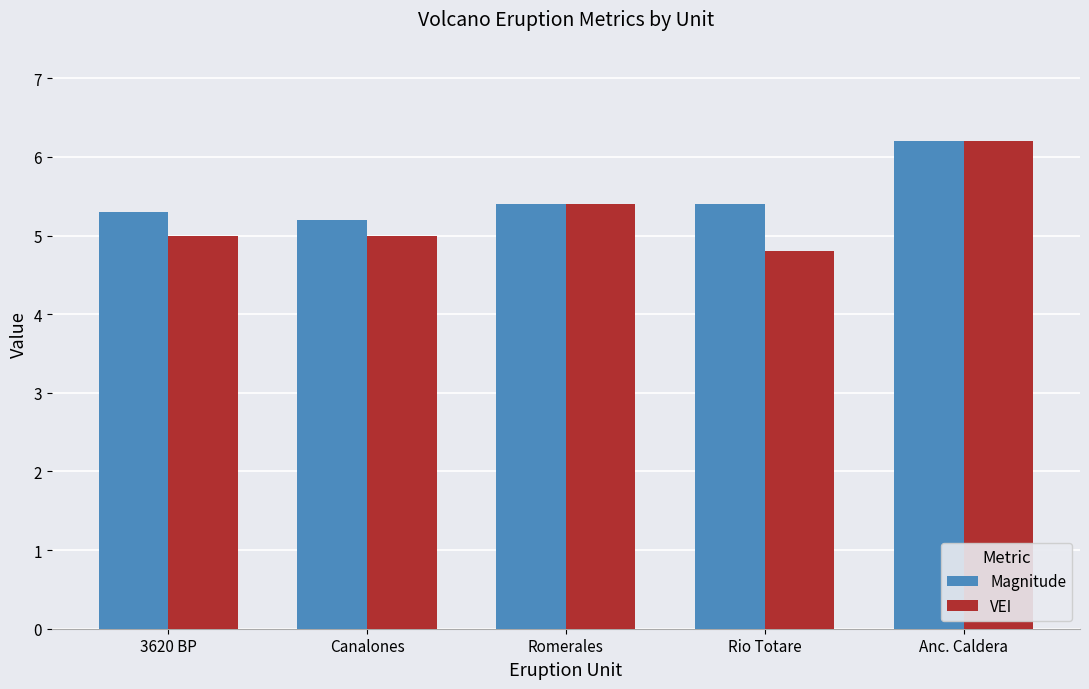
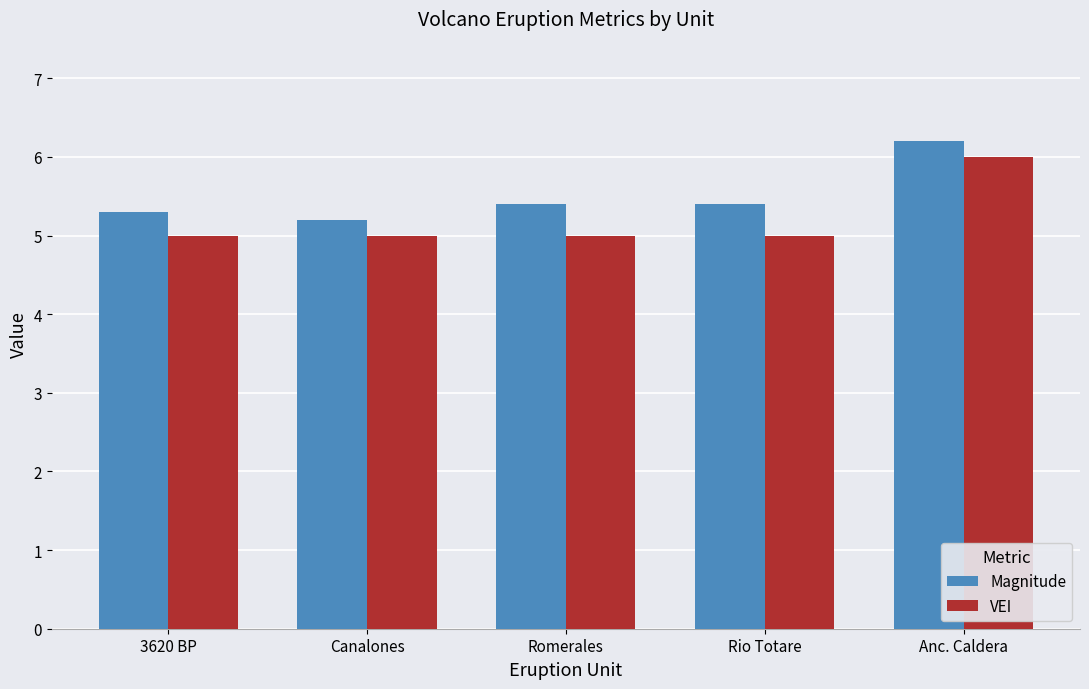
VEI, Romerales: 5.4 -> 5.0
VEI, Rio Totare: 4.8 -> 5.0
VEI, Anc. Caldera: 6.2 -> 6.0
